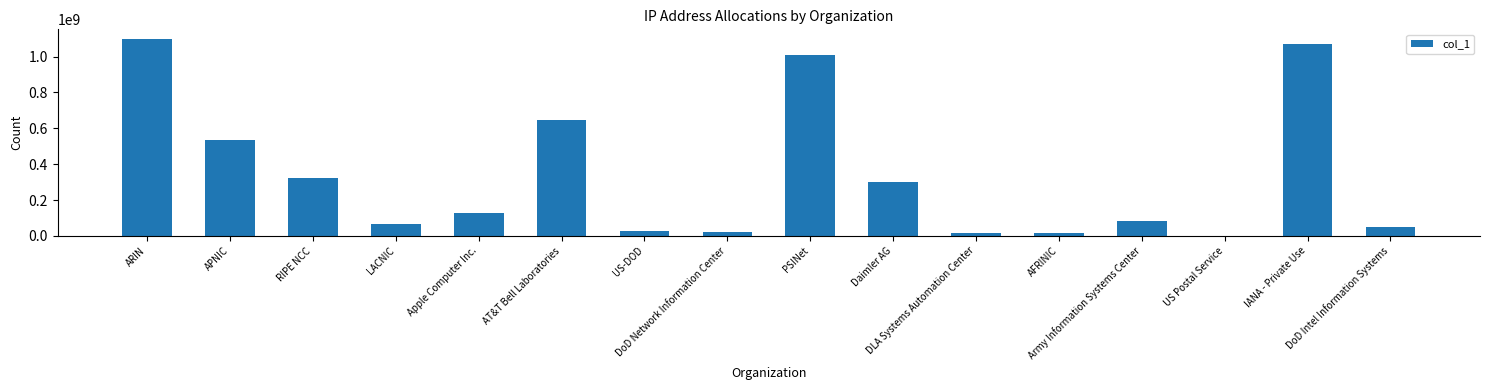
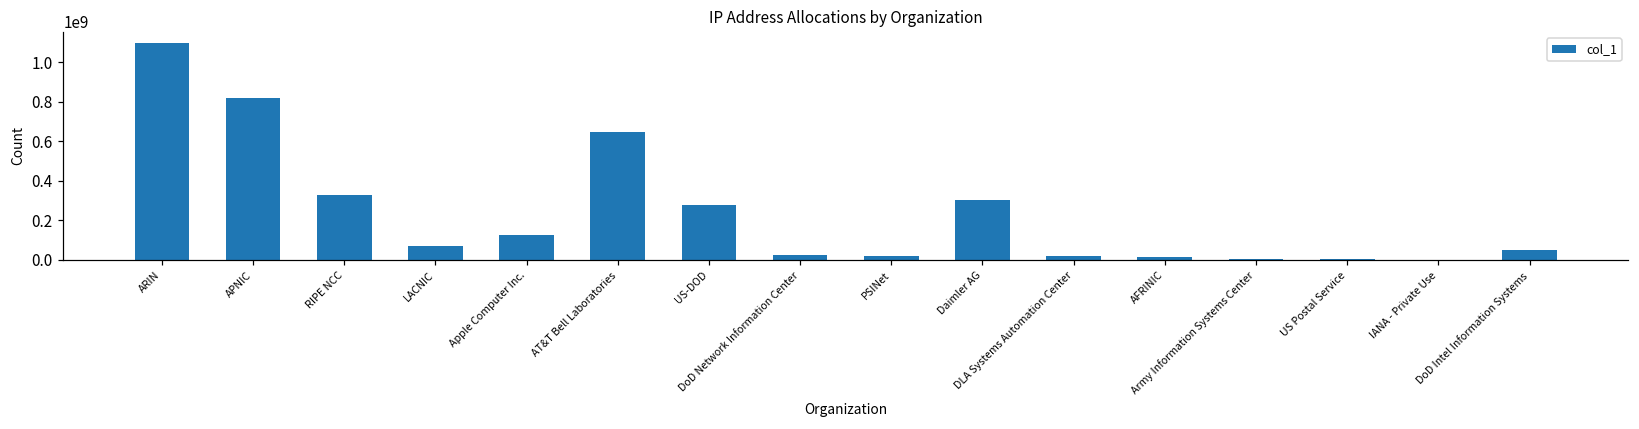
APNIC: 530000000 -> 820000000
US-DOD: 30000000 -> 280000000
PSINet: 1010000000 -> 20000000
Army Information Systems Center: 90000000 -> 0
IANA - Private Use: 1070000000 -> 0
